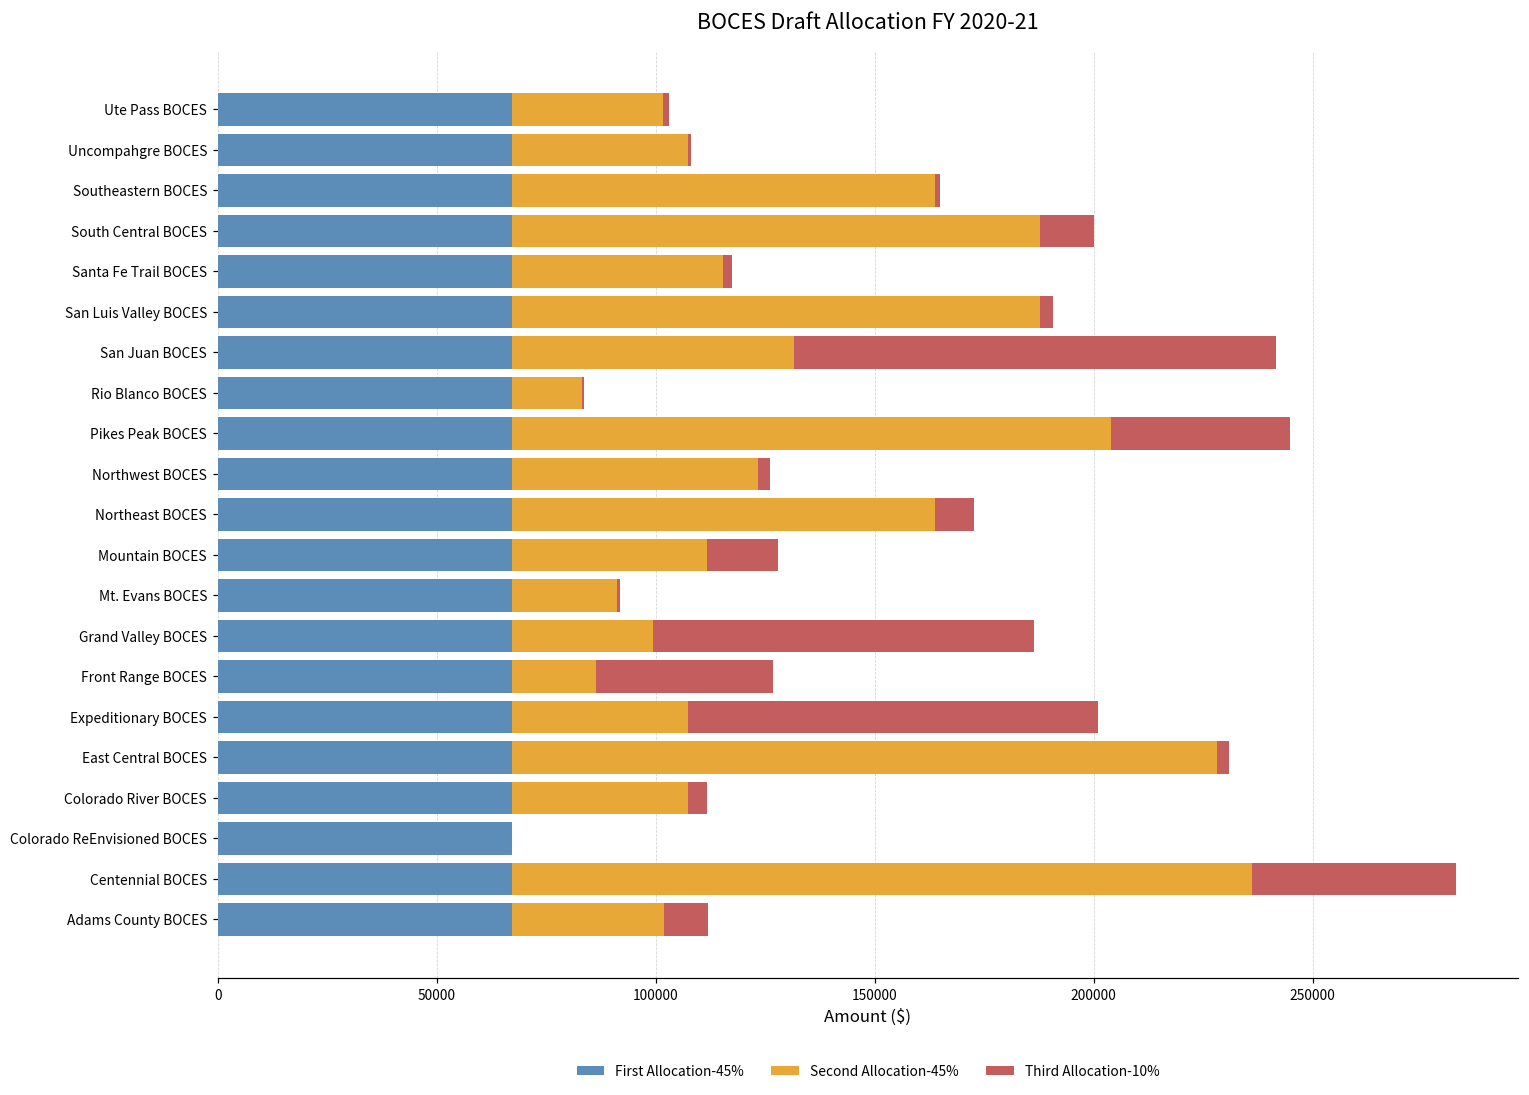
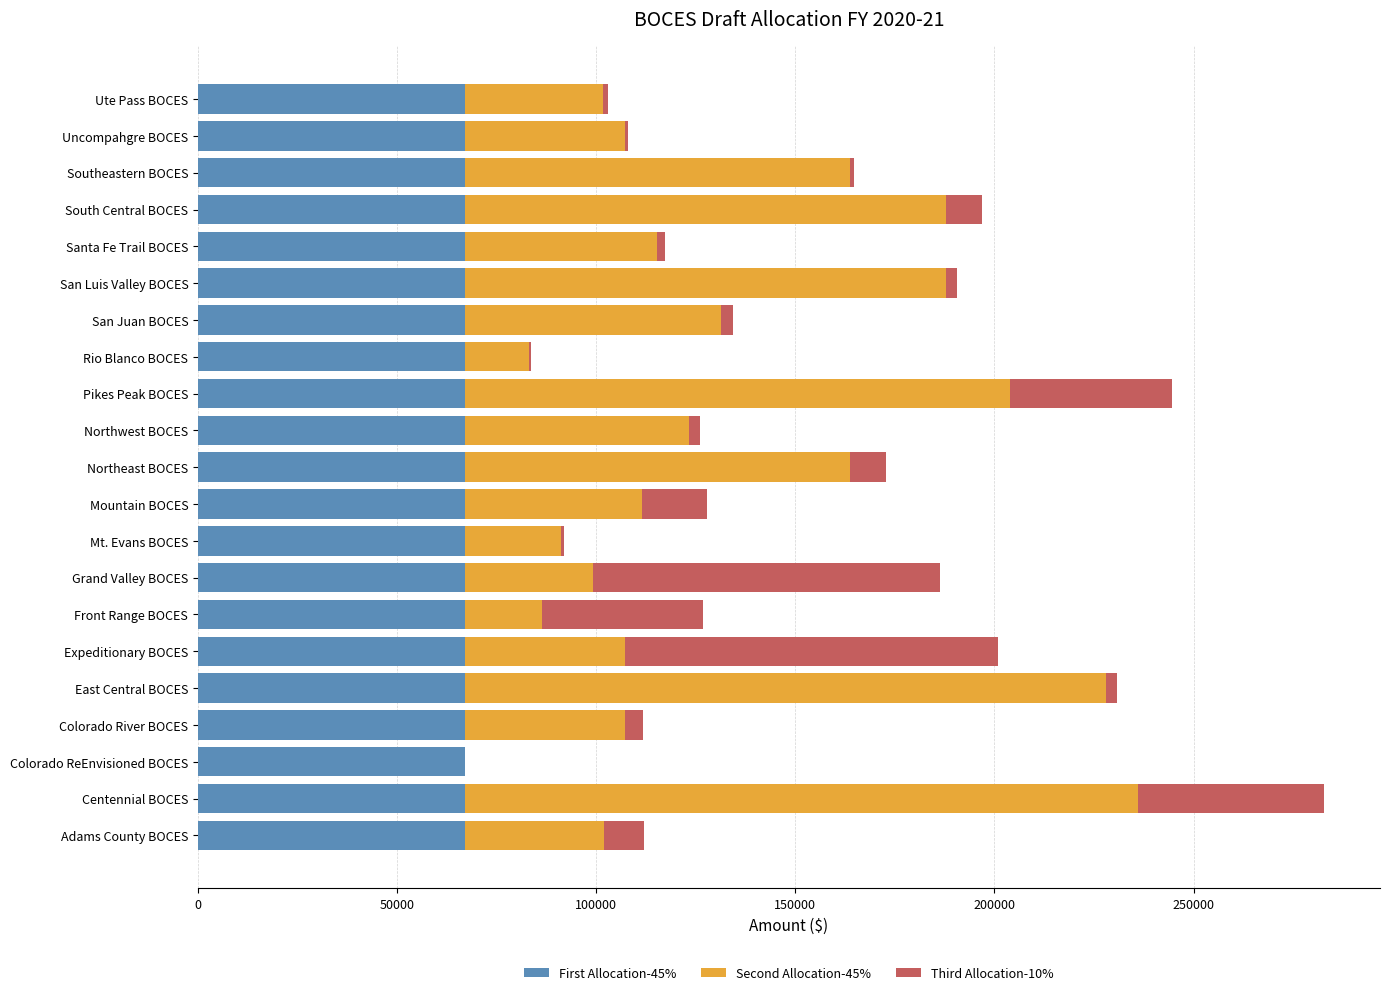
Third Allocation-10%, South Central BOCES: 12000 -> 9000
Third Allocation-10%, San Juan BOCES: 110000 -> 3000
